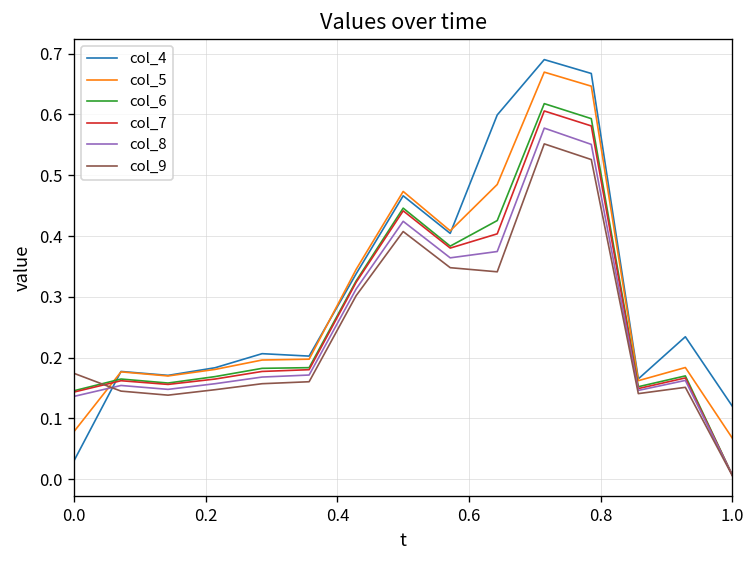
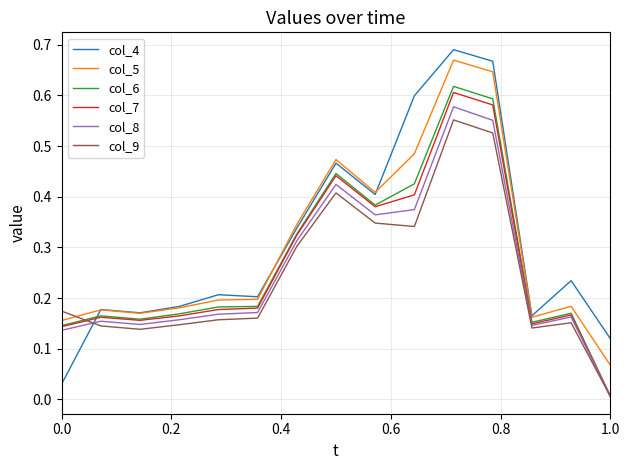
col_5, 0.0: 0.08 -> 0.16
